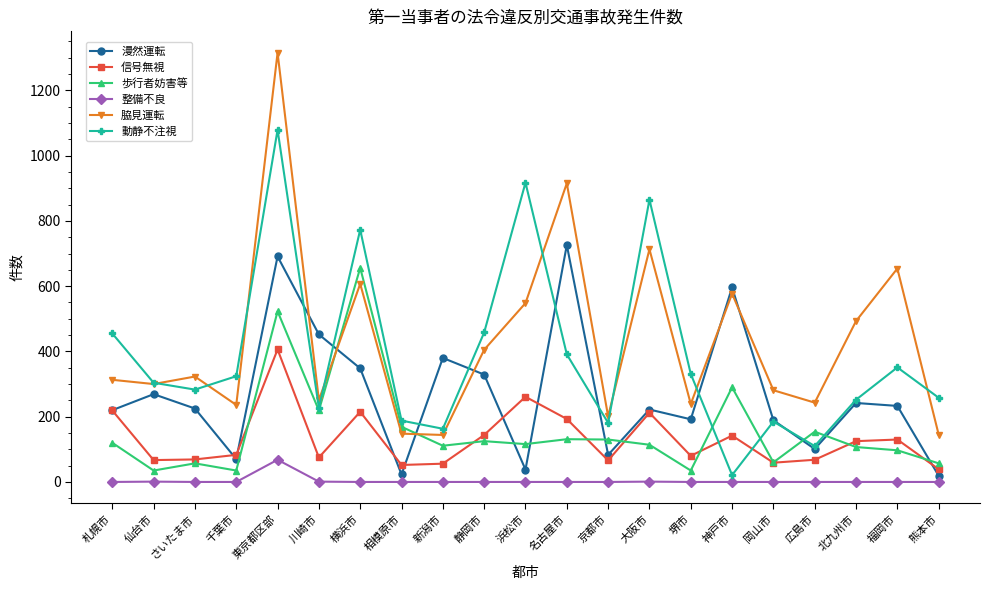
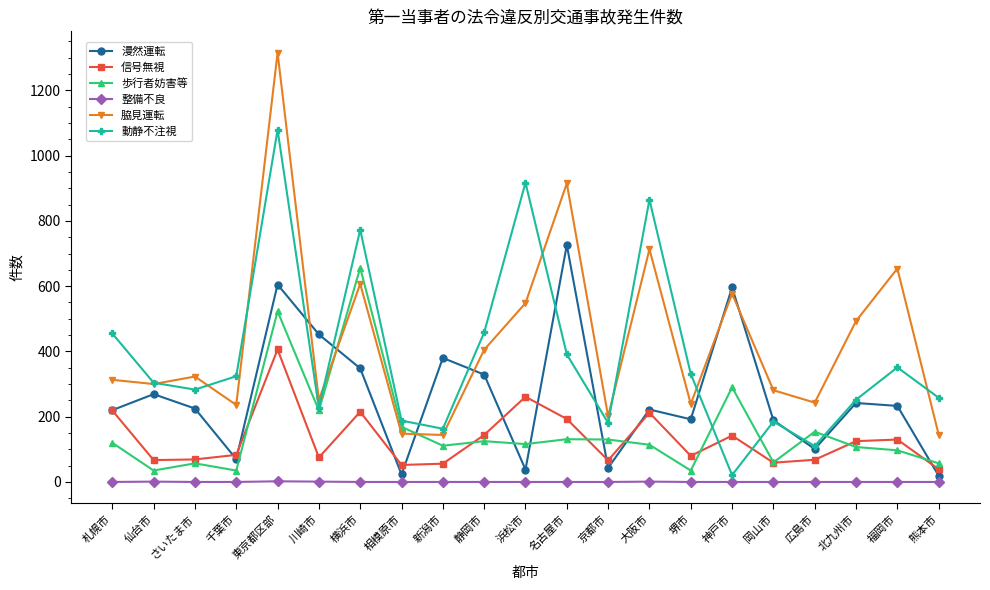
漫然運転, 東京都区部: 690 -> 610
整備不良, 東京都区部: 70 -> 0
漫然運転, 京都市: 80 -> 40
